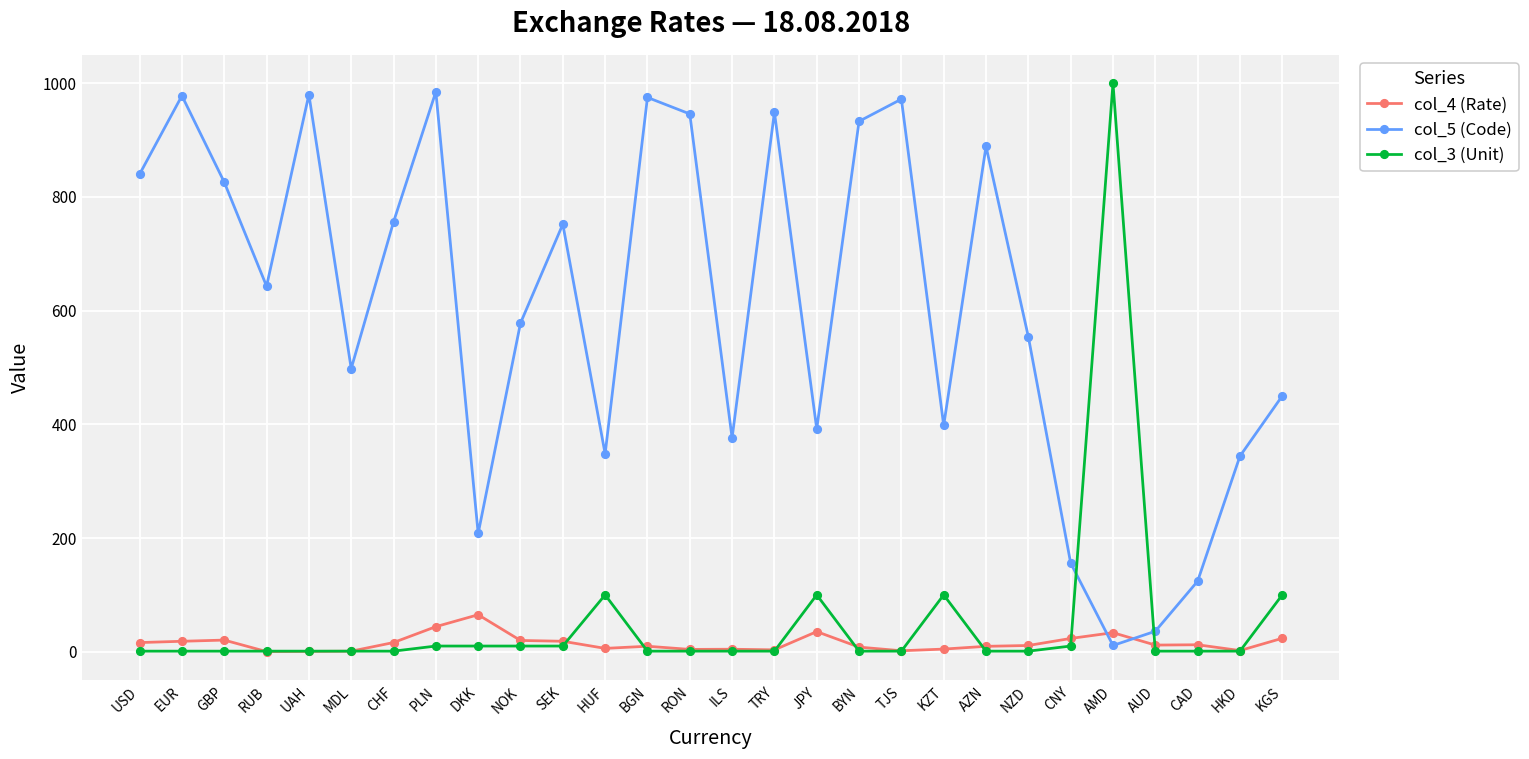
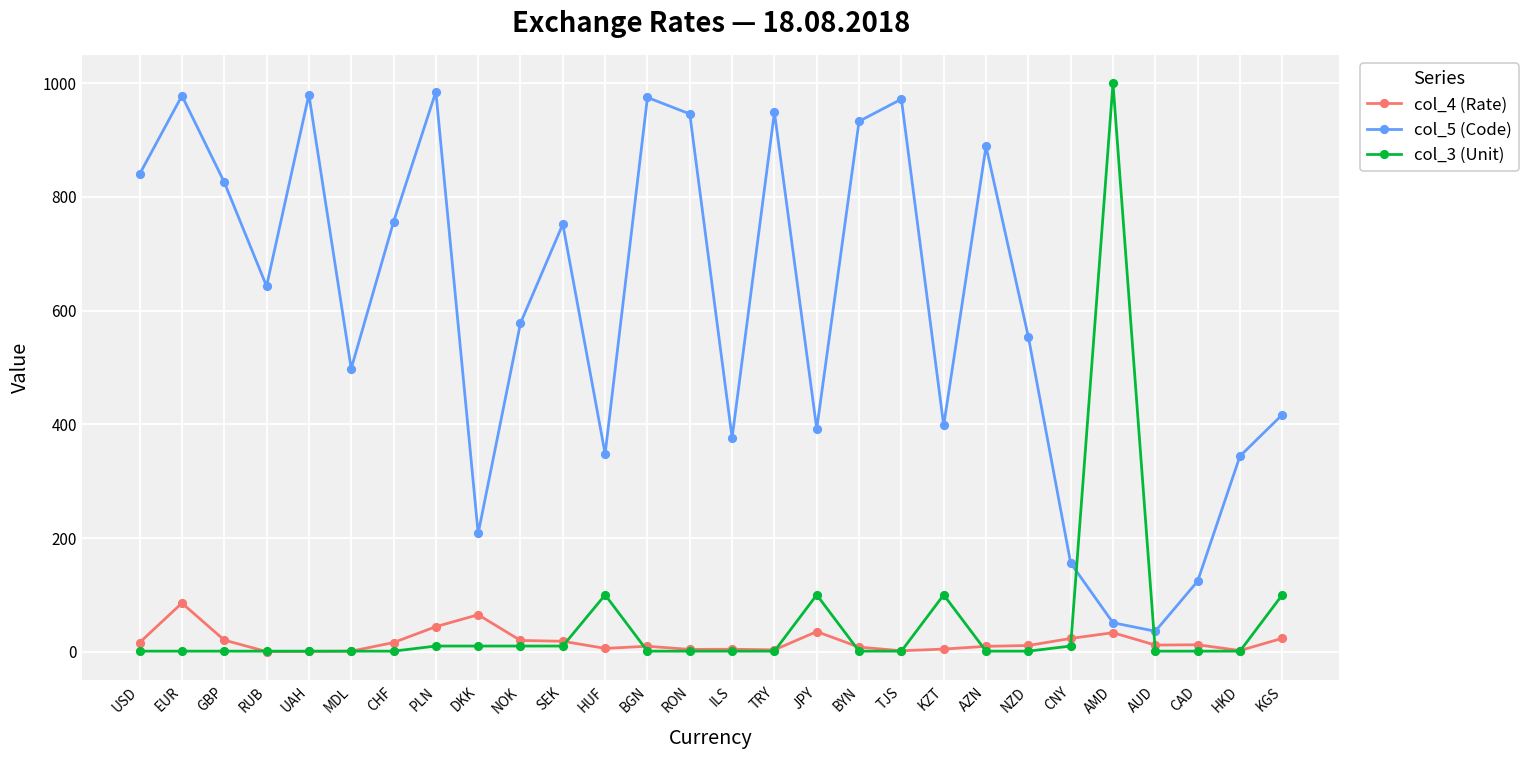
col_4 (Rate), EUR: 20 -> 90
col_5 (Code), AMD: 10 -> 50
col_5 (Code), KGS: 450 -> 420
